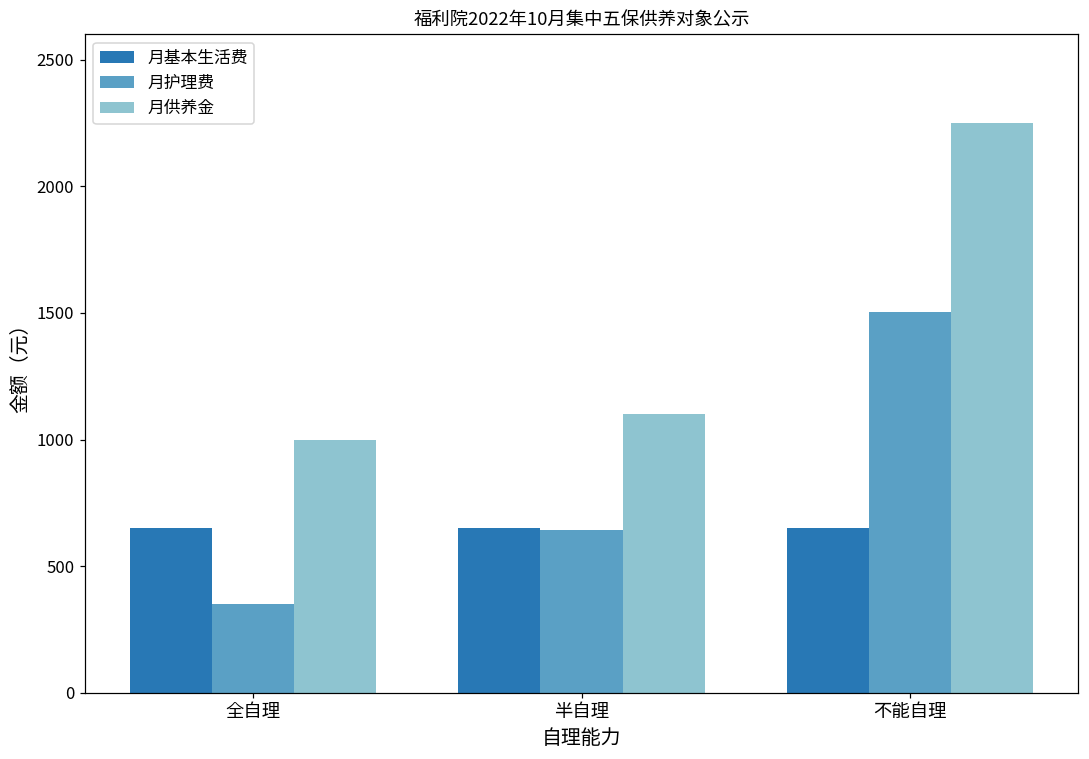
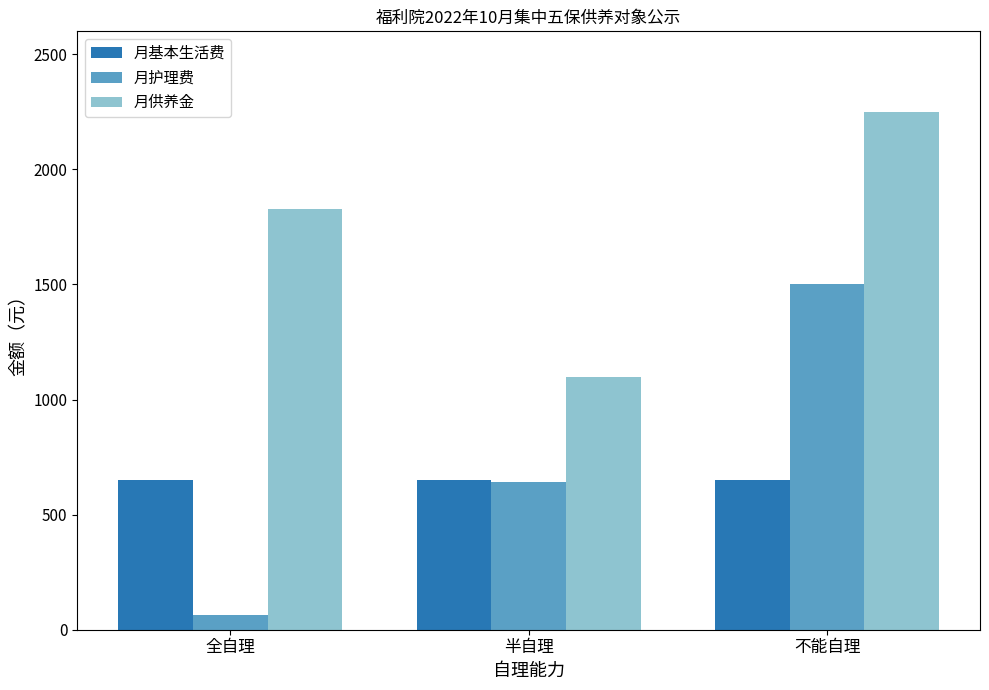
月护理费, 全自理: 350 -> 60
月供养金, 全自理: 1000 -> 1830
